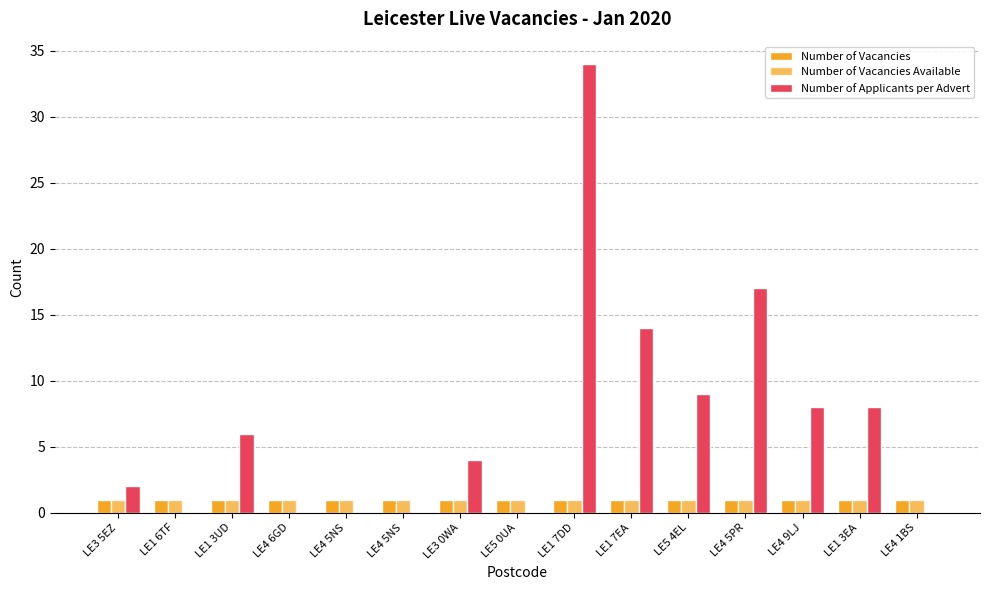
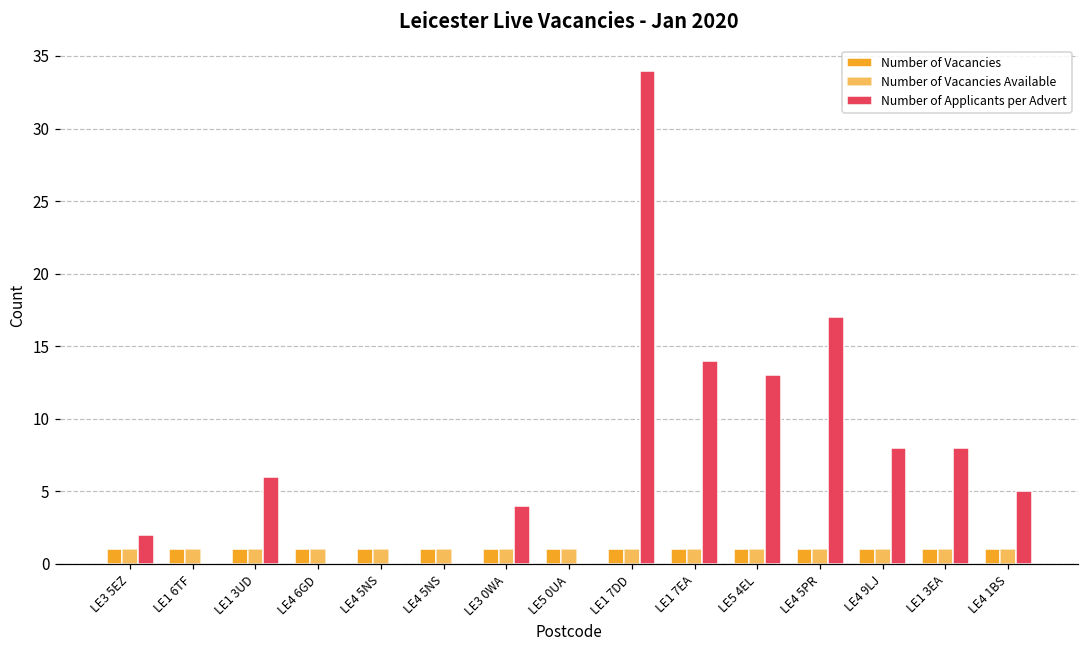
Number of Applicants per Advert, LE5 4EL: 9 -> 13
Number of Applicants per Advert, LE4 1BS: 0 -> 5
